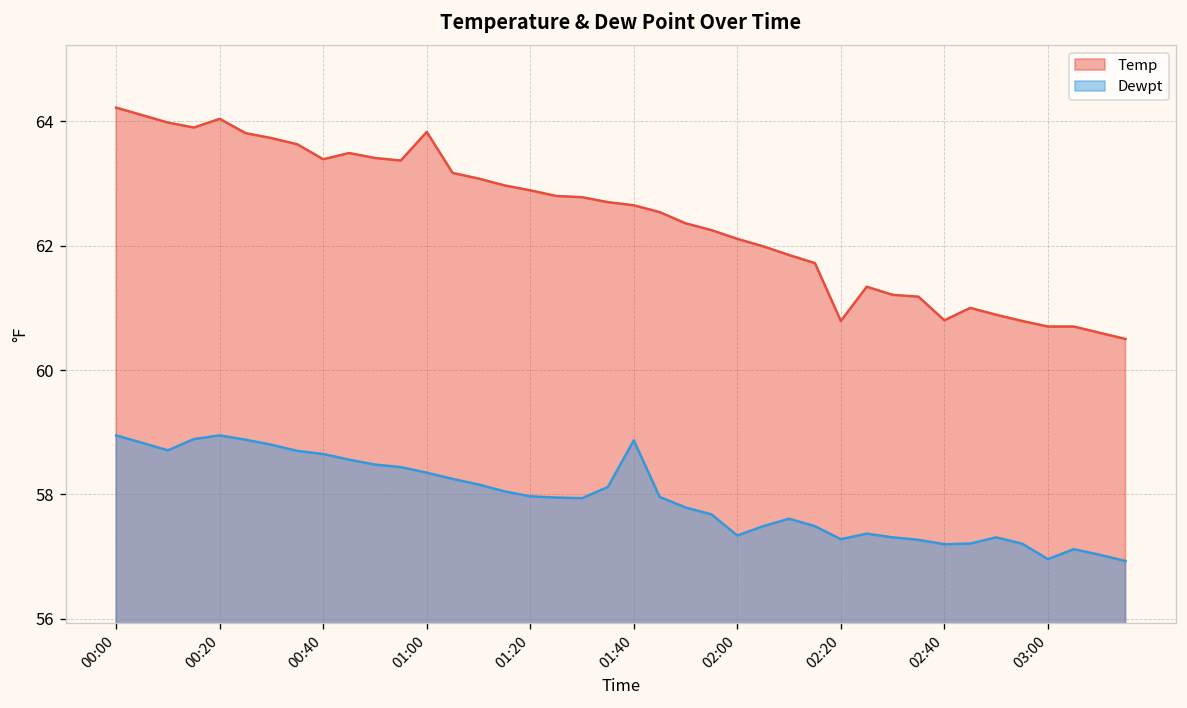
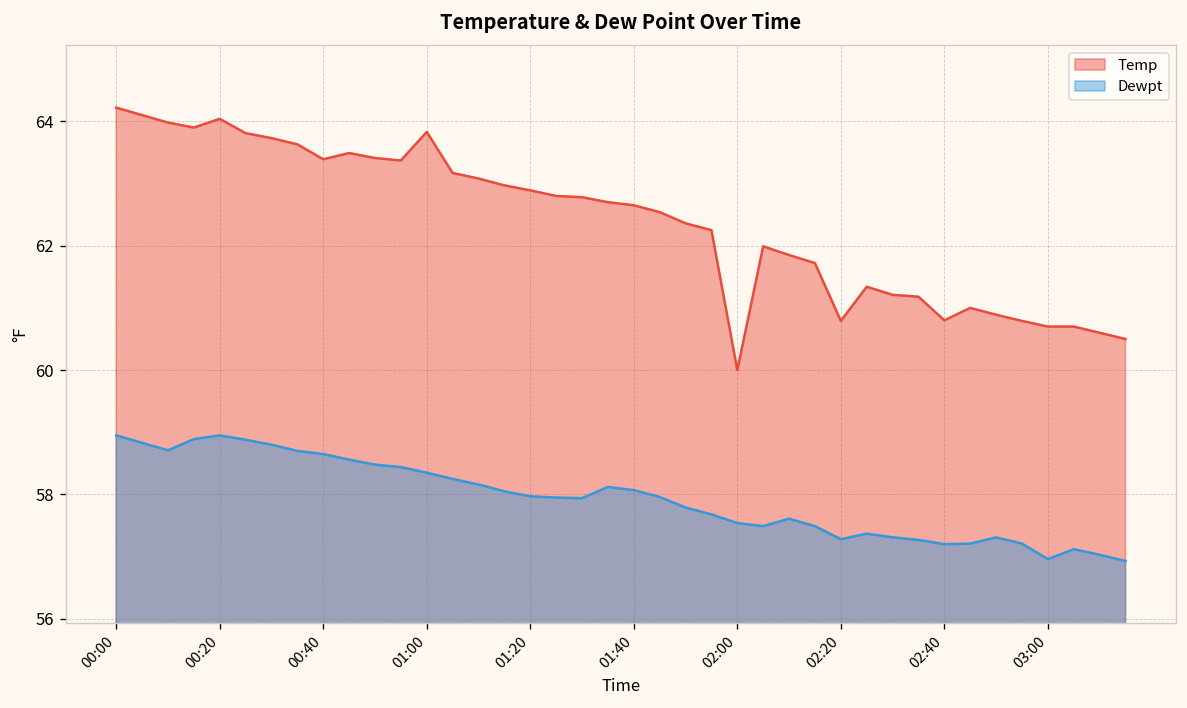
Dewpt, 01:40: 58.9 -> 58.1
Temp, 02:00: 62.1 -> 60.0
Dewpt, 02:00: 57.3 -> 57.5
